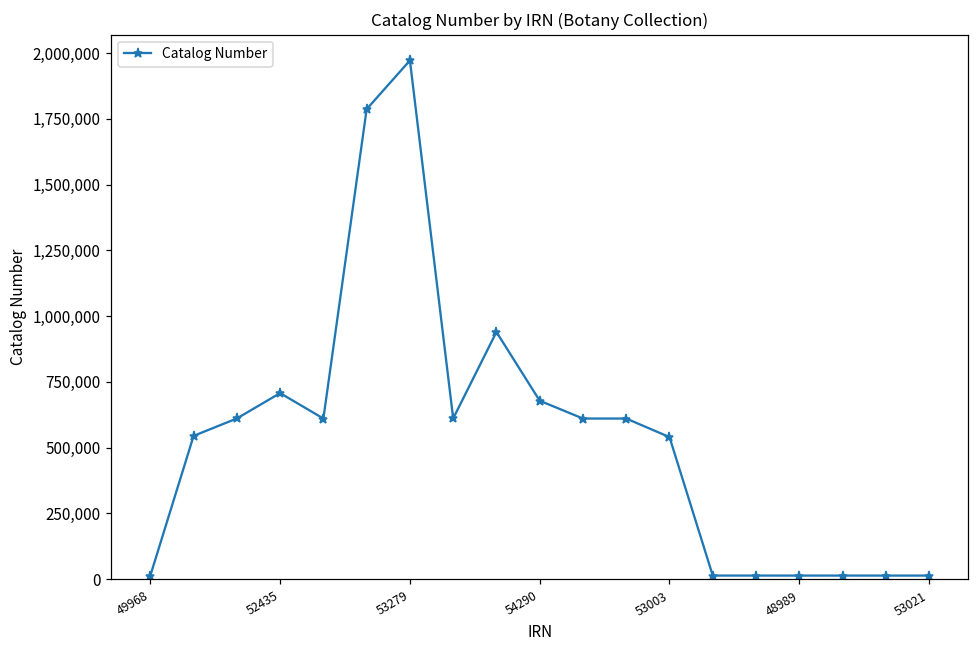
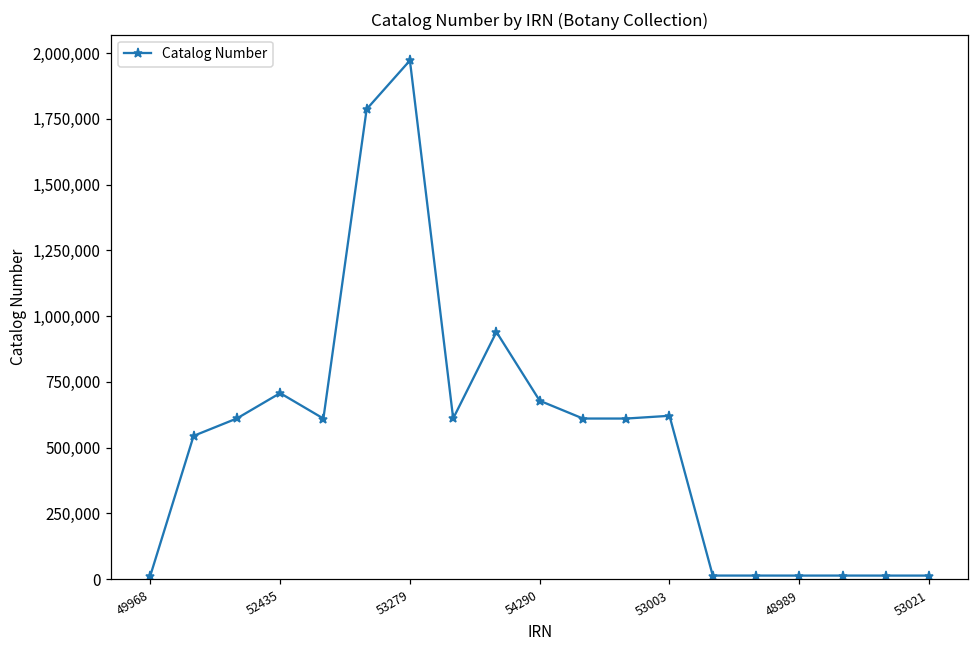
53003: 540,000 -> 620,000
